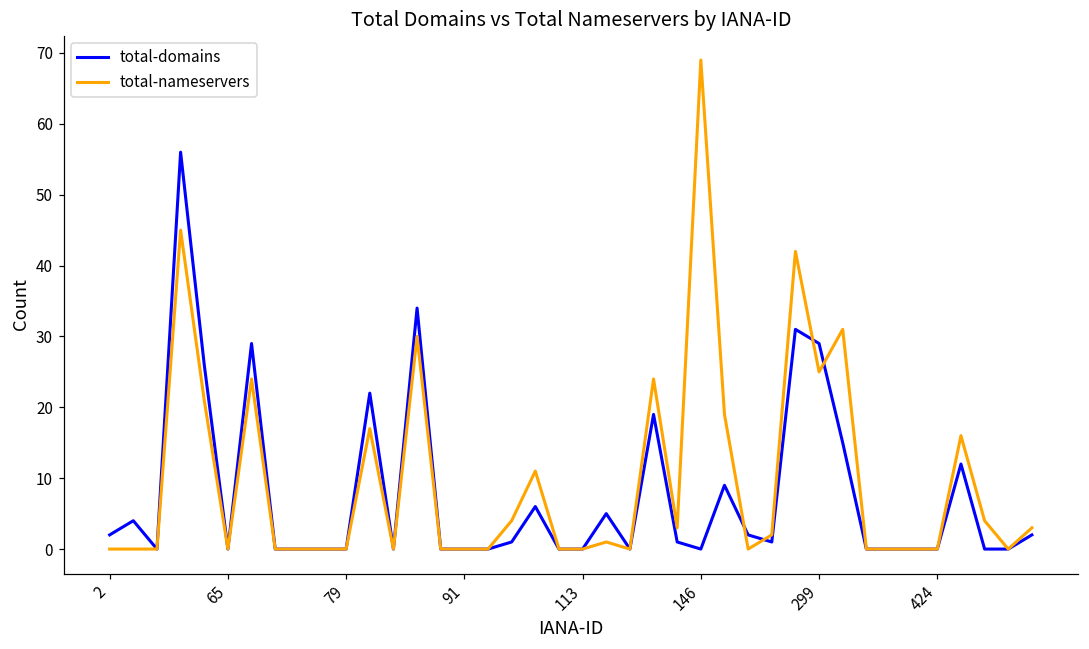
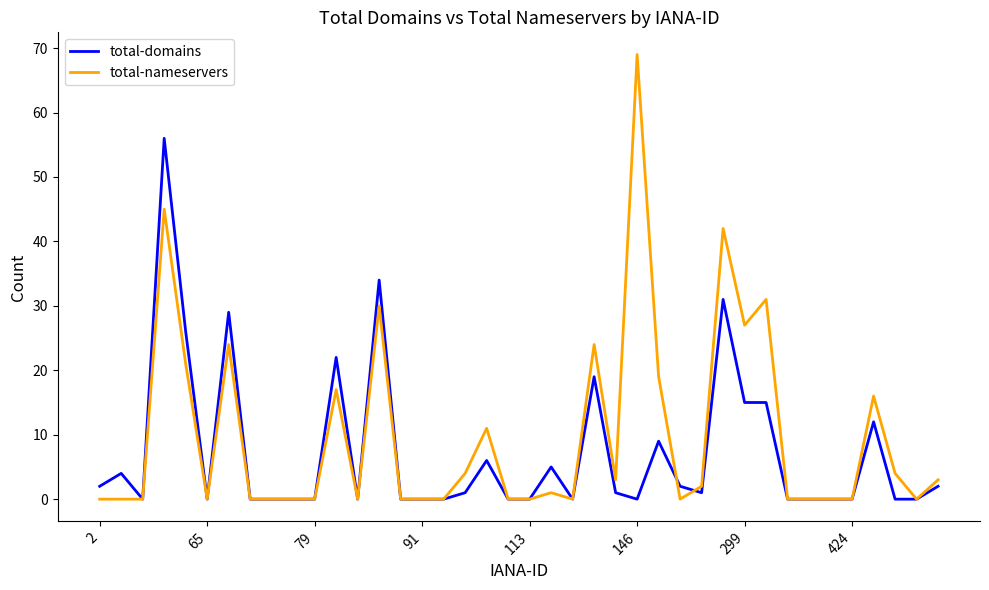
total-domains, 299: 29 -> 15
total-nameservers, 299: 25 -> 27
